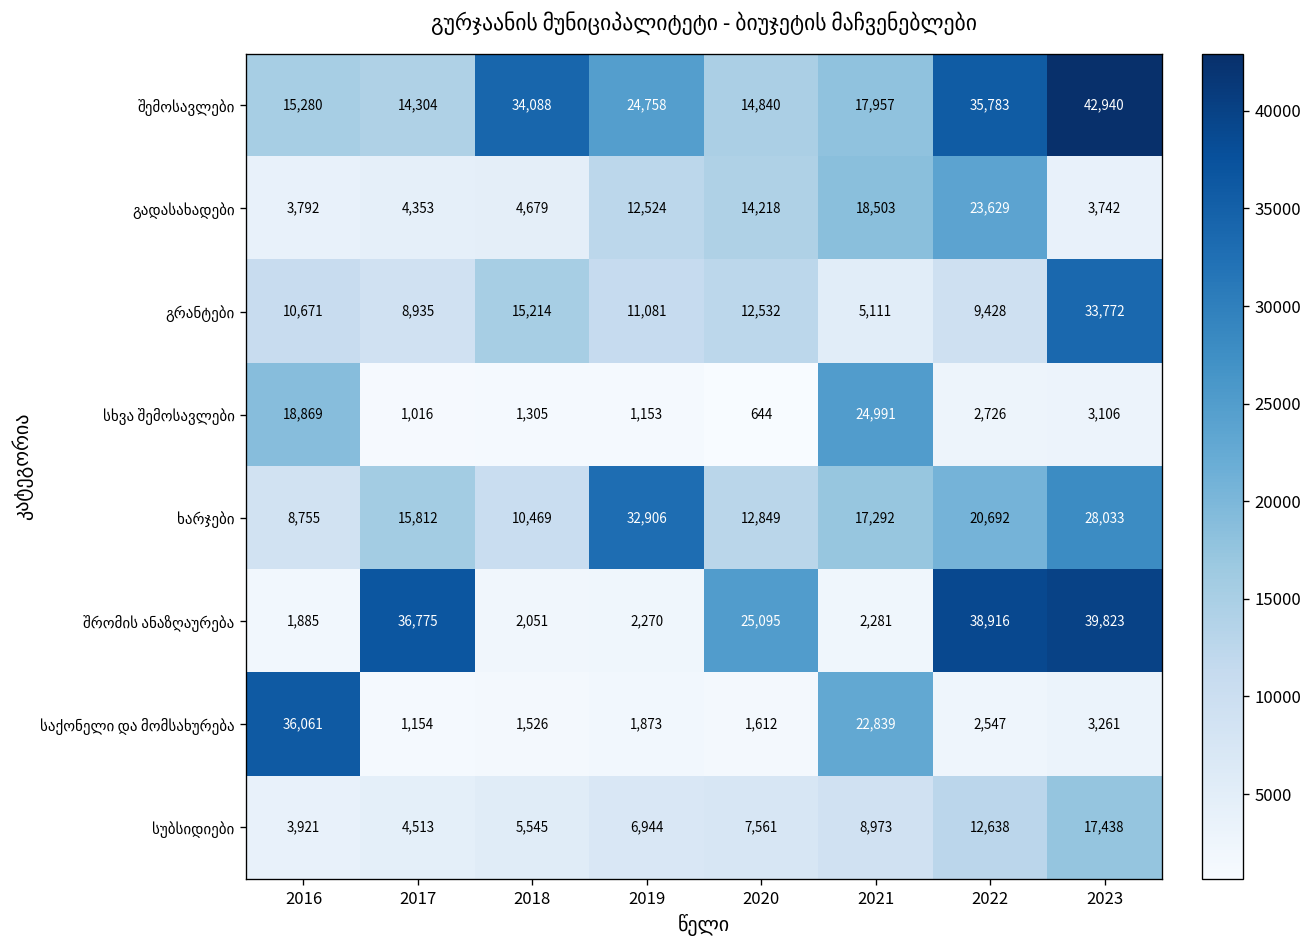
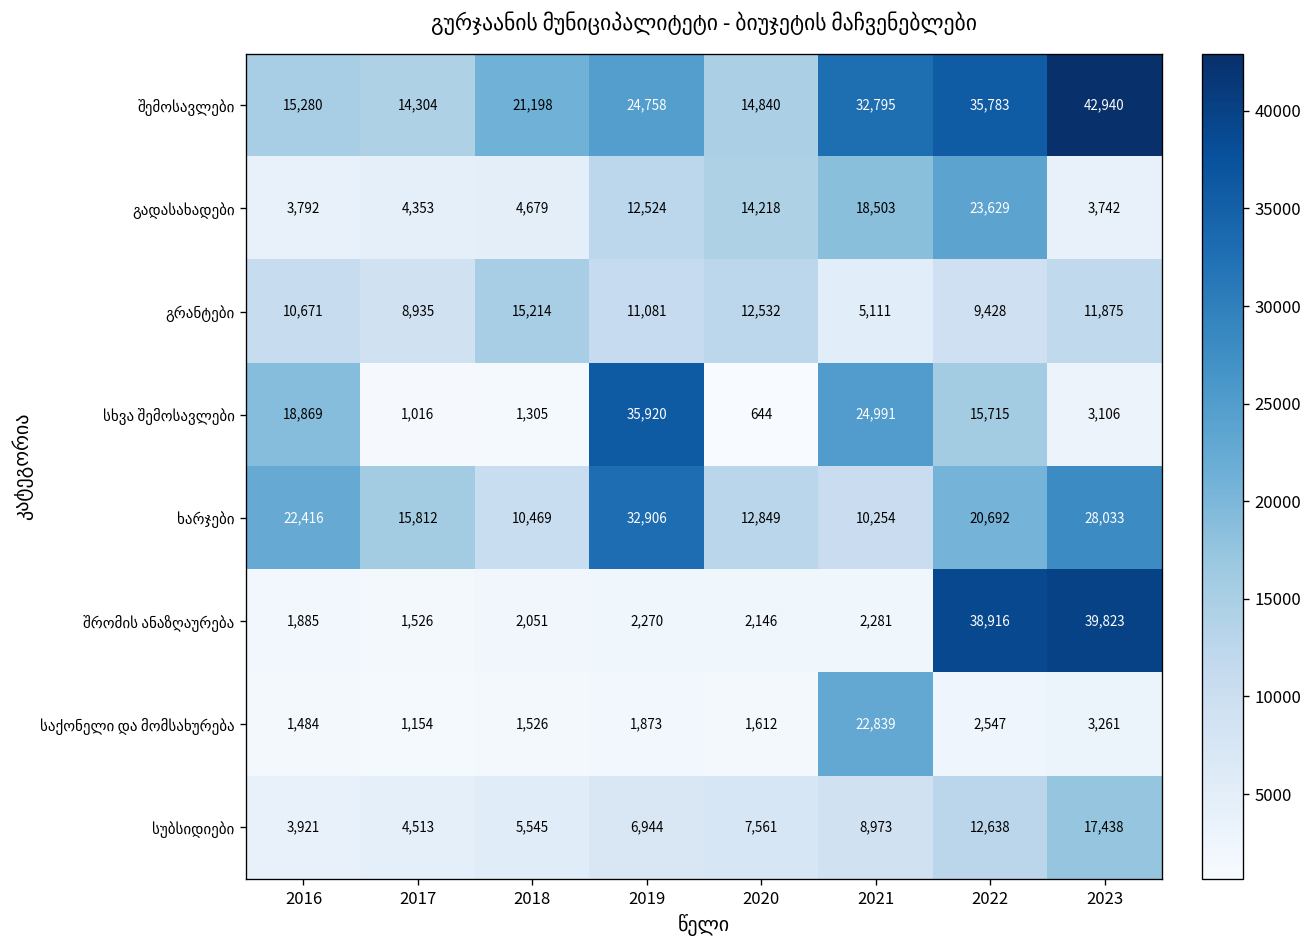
შემოსავლები, 2018: 34,088 -> 21,198
შემოსავლები, 2021: 17,957 -> 32,795
გრანტები, 2023: 33,772 -> 11,875
სხვა შემოსავლები, 2019: 1,153 -> 35,920
სხვა შემოსავლები, 2022: 2,726 -> 15,715
ხარჯები, 2016: 8,755 -> 22,416
ხარჯები, 2021: 17,292 -> 10,254
შრომის ანაზღაურება, 2017: 36,775 -> 1,526
შრომის ანაზღაურება, 2020: 25,095 -> 2,146
საქონელი და მომსახურება, 2016: 36,061 -> 1,484
